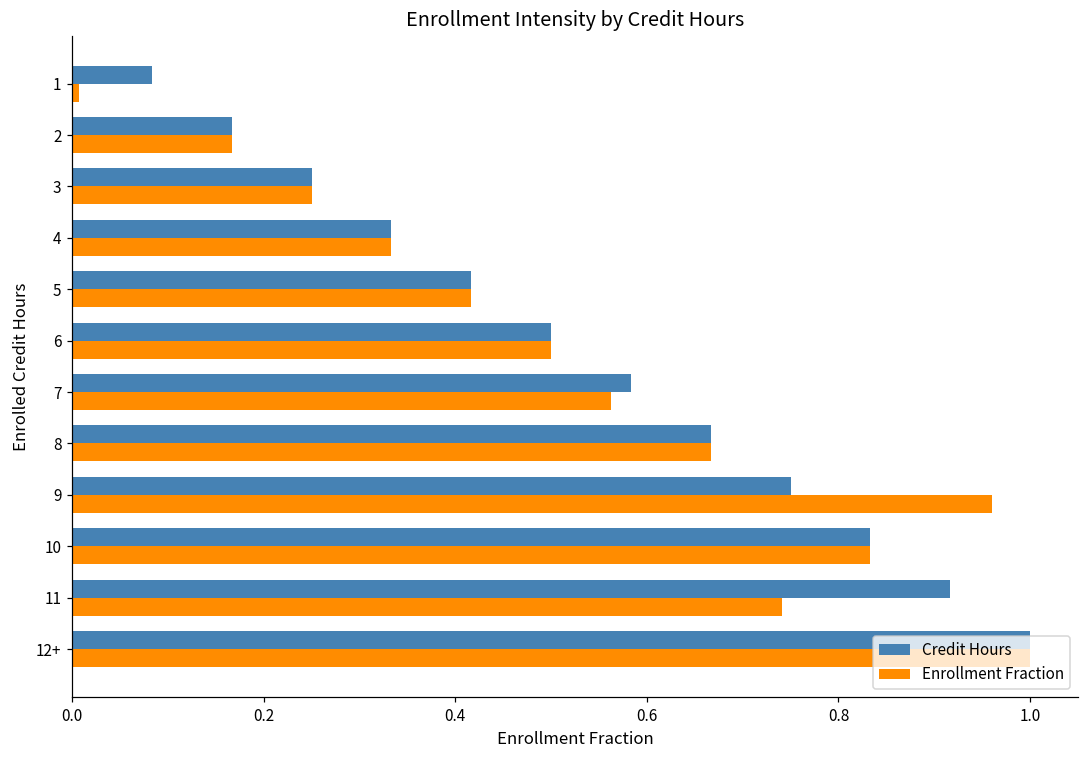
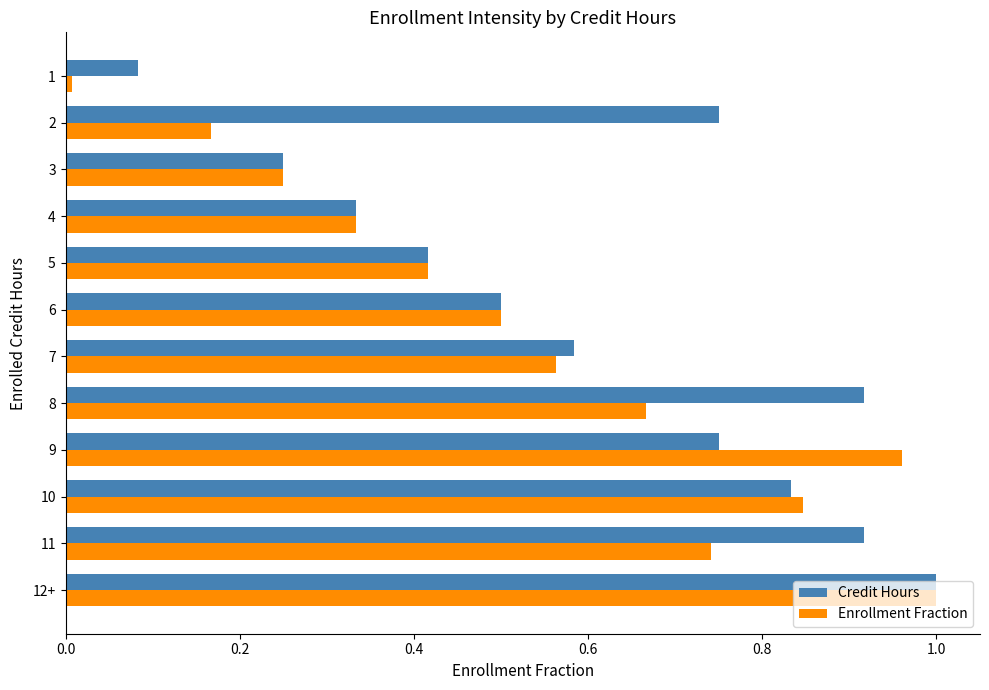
Credit Hours, 2: 0.17 -> 0.75
Credit Hours, 8: 0.67 -> 0.92
Enrollment Fraction, 10: 0.83 -> 0.85
